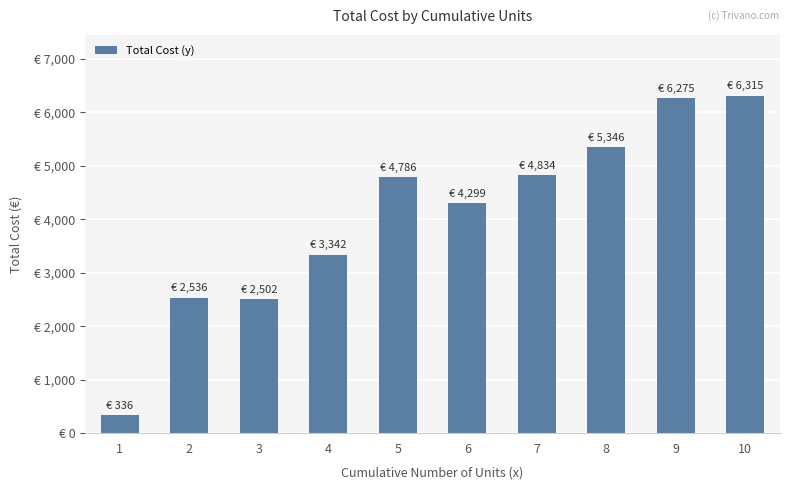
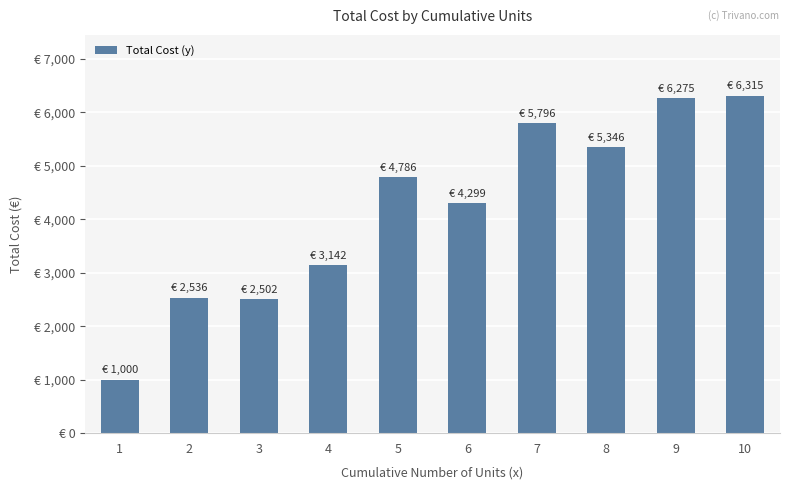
1: 336 -> 1,000
4: 3,342 -> 3,142
7: 4,834 -> 5,796
